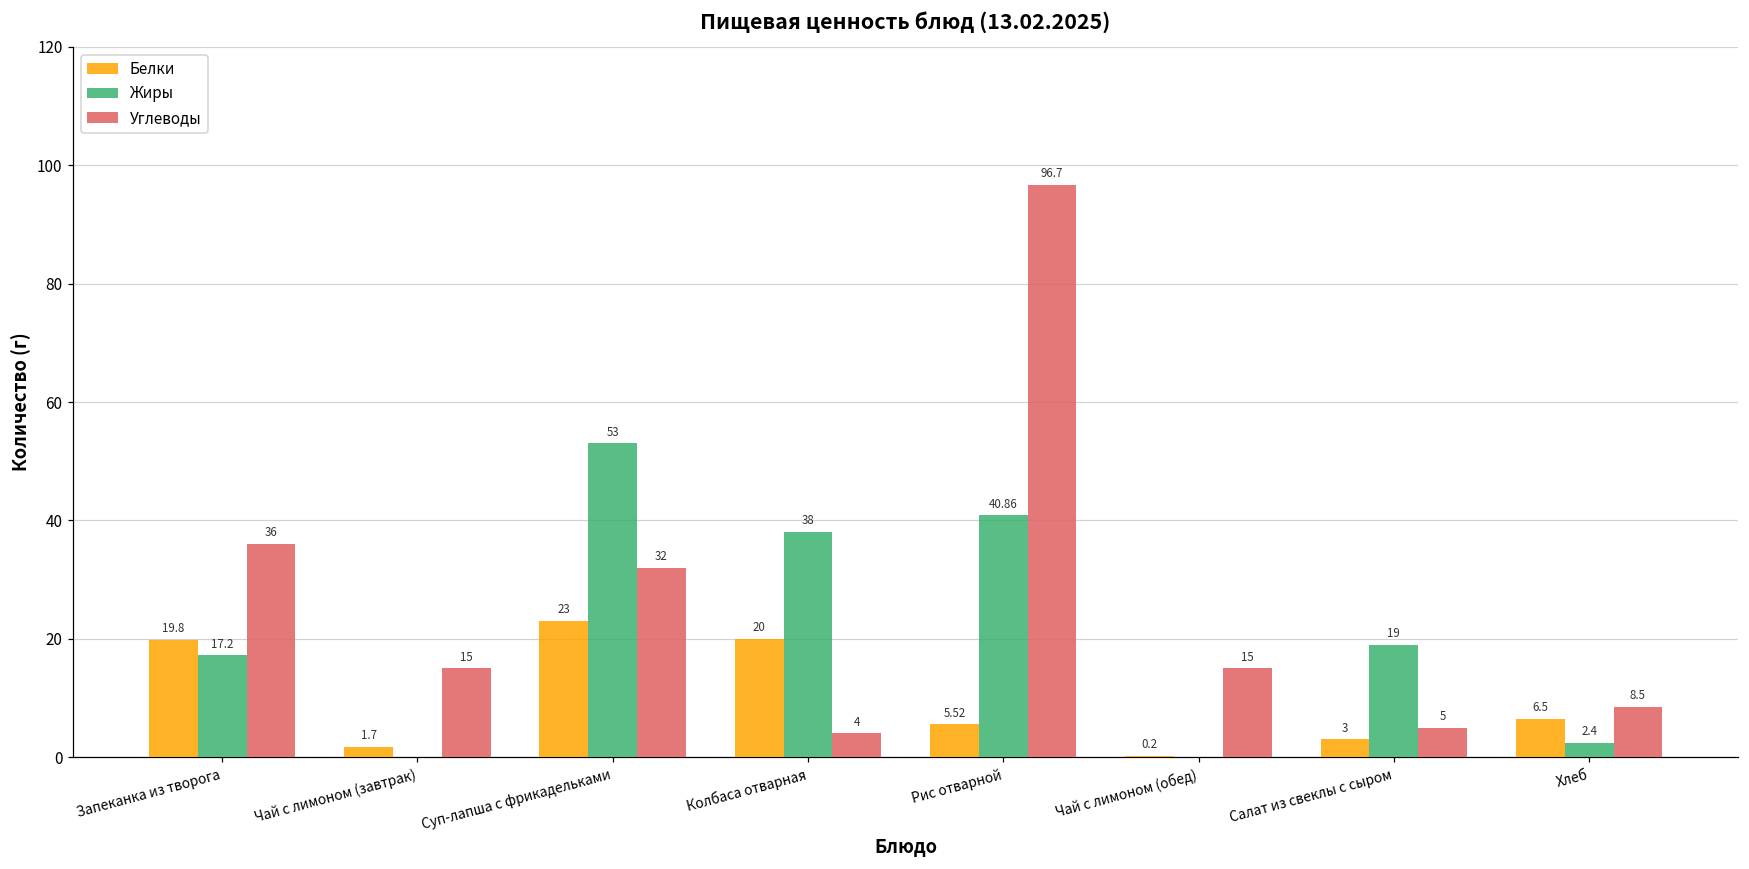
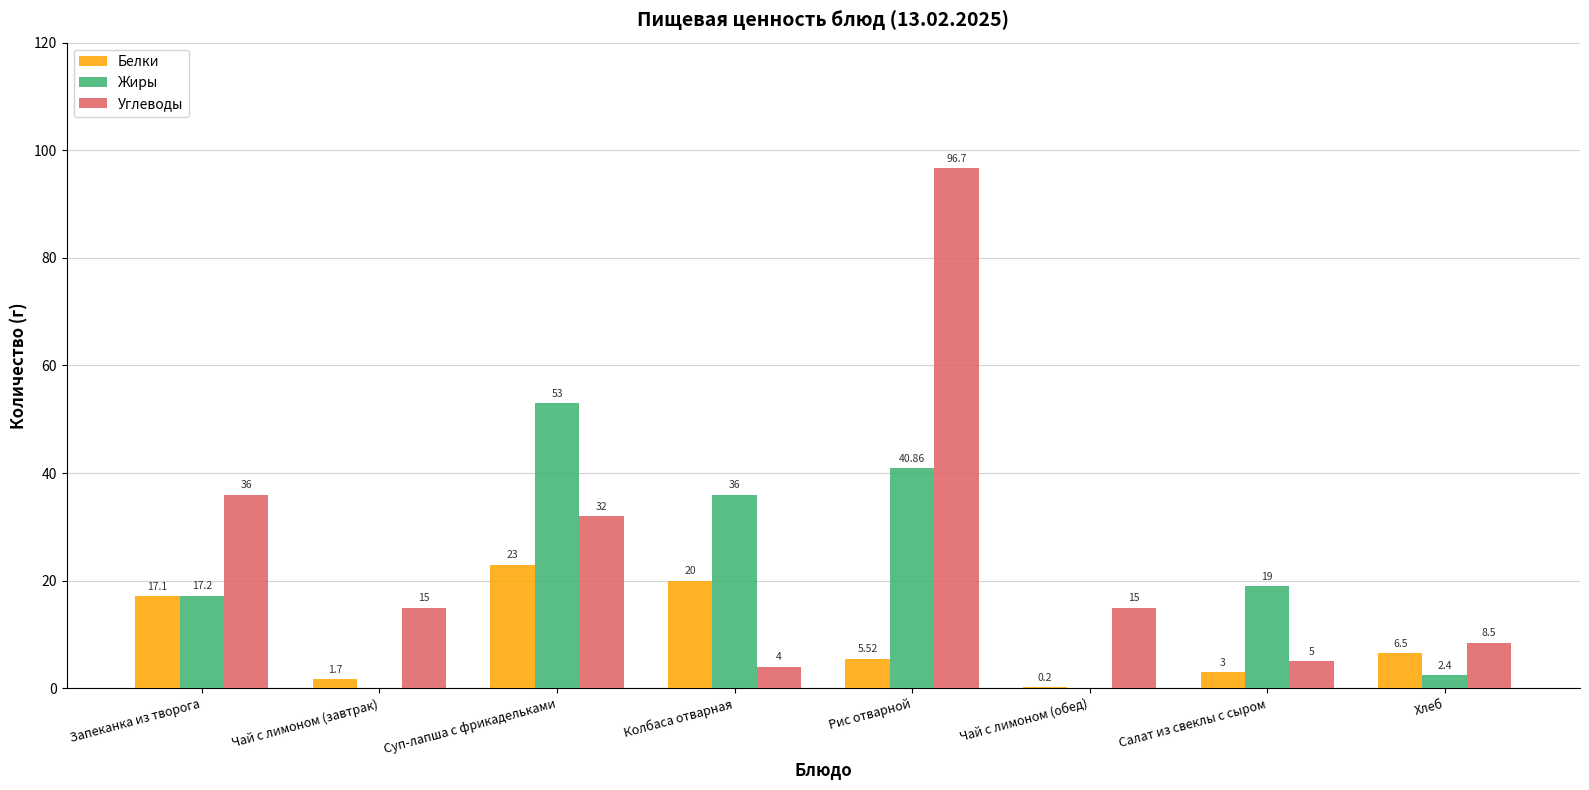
Белки, Запеканка из творога: 19.8 -> 17.1
Жиры, Колбаса отварная: 38 -> 36
